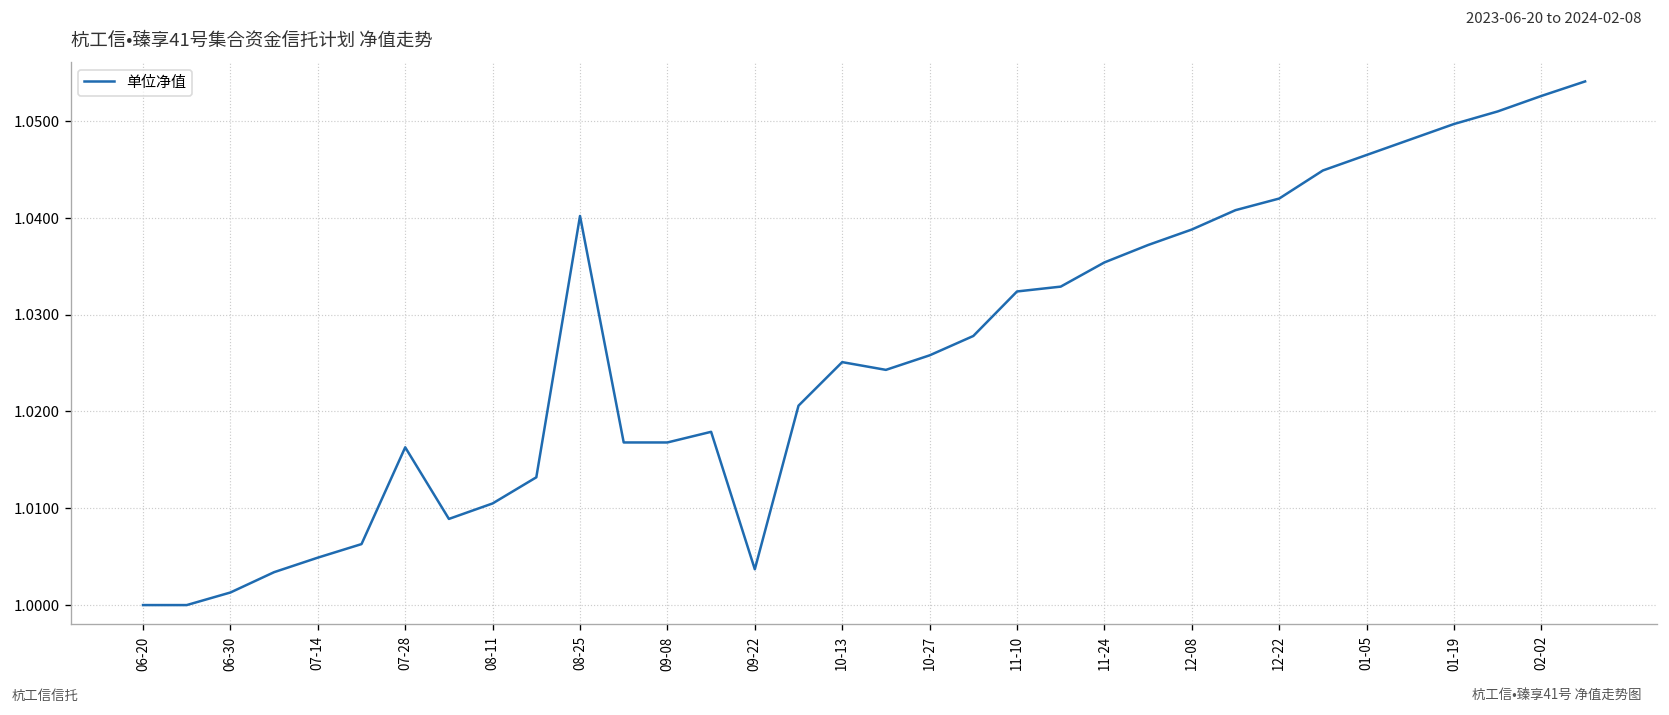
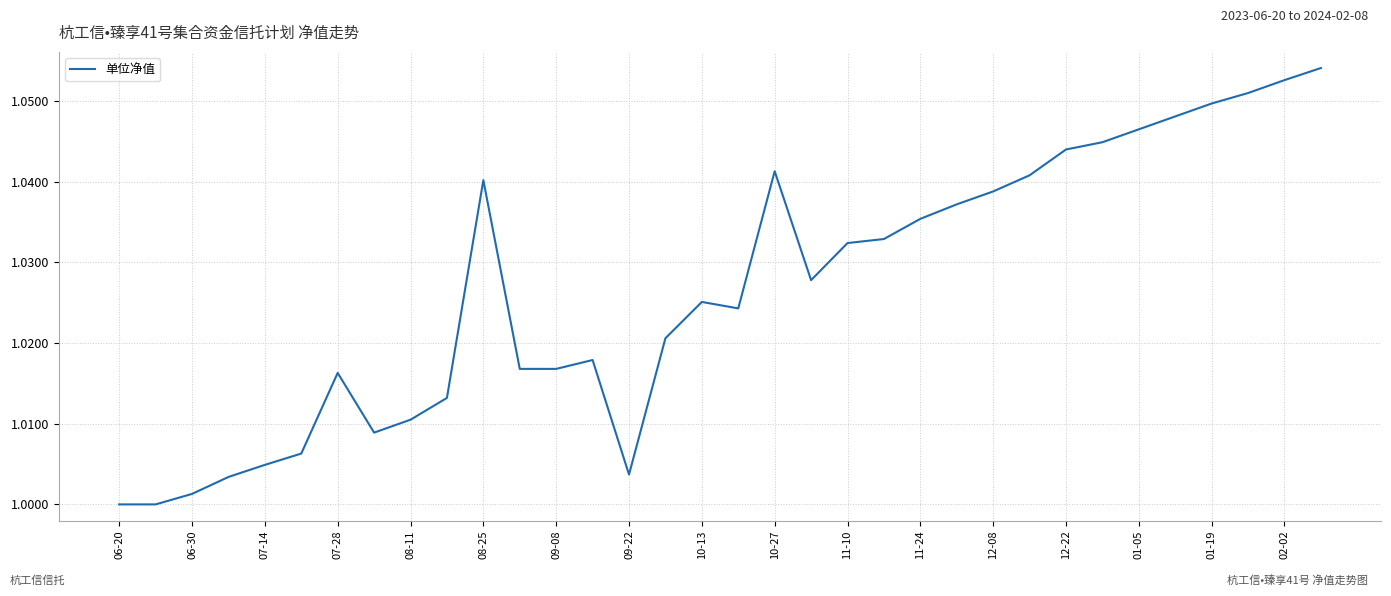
10-27: 1.026 -> 1.041
12-22: 1.042 -> 1.044
